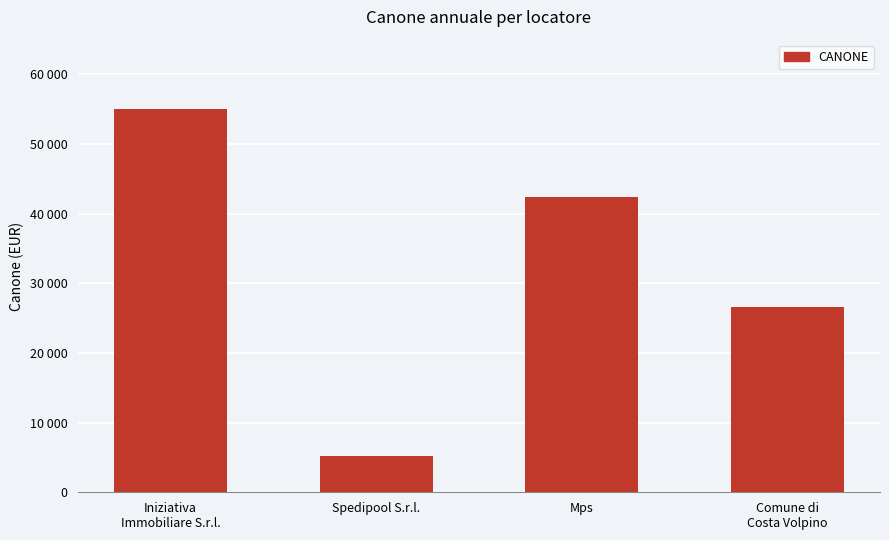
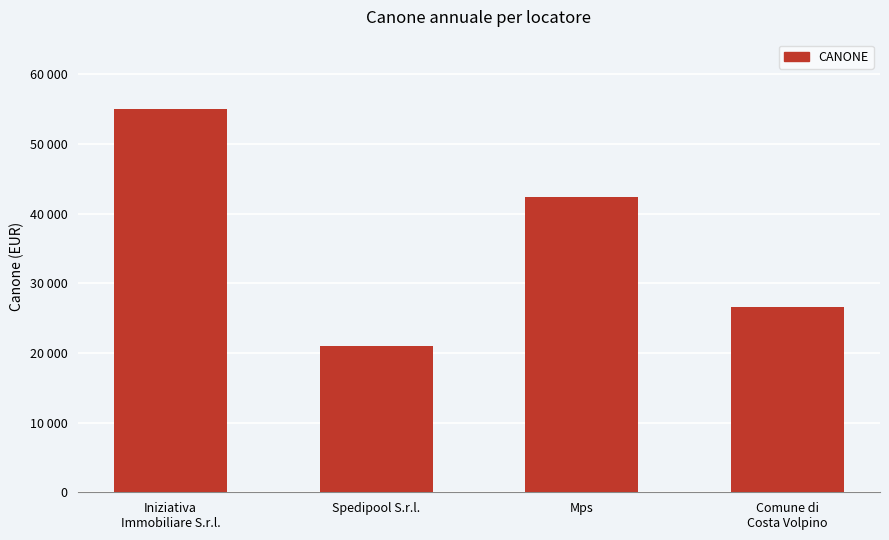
Spedipool S.r.l.: 5000 -> 21000
